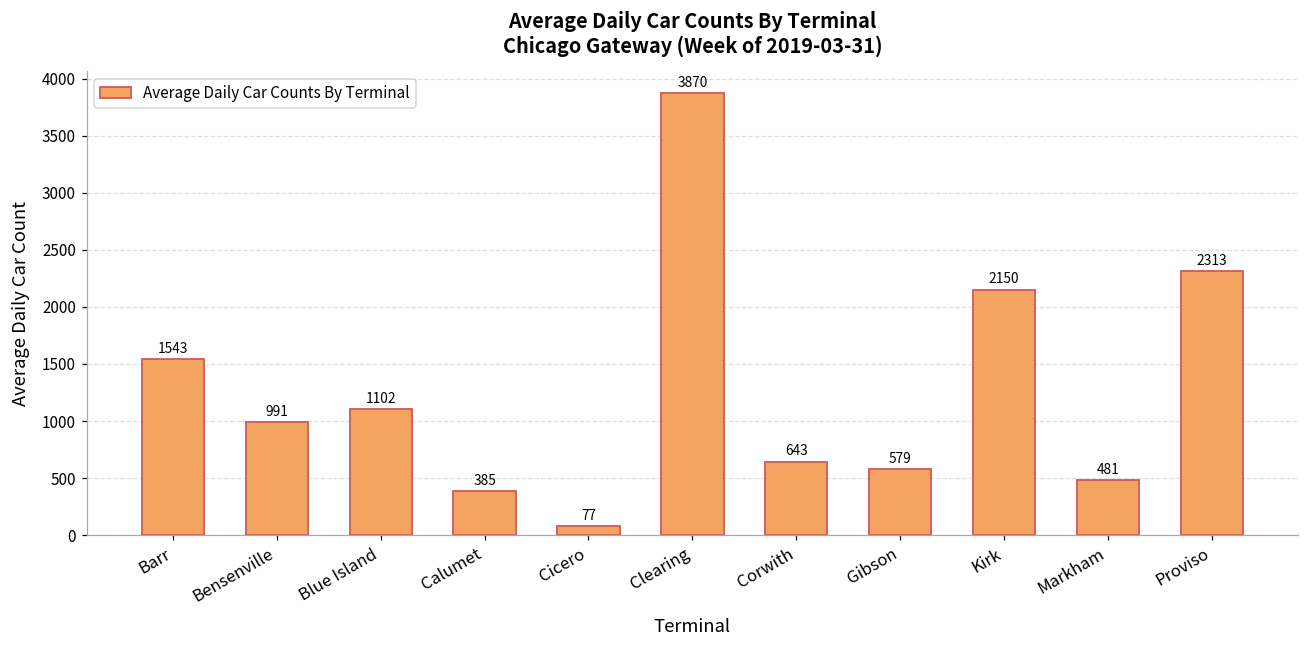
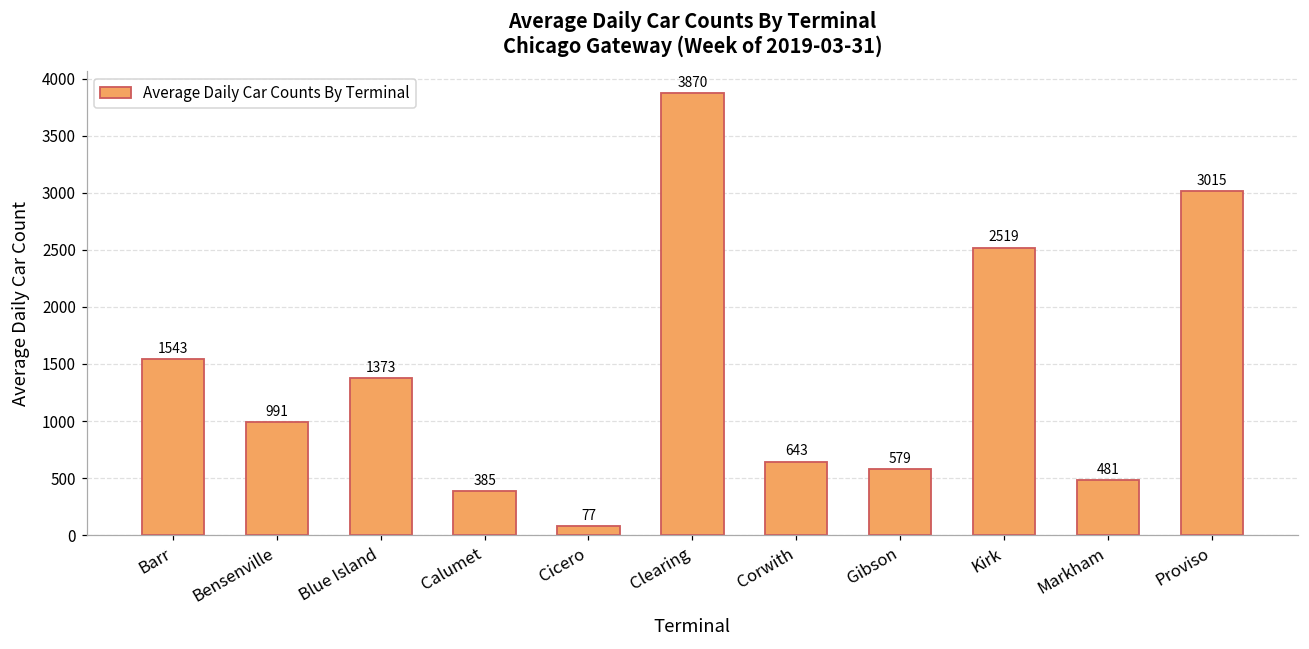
Blue Island: 1102 -> 1373
Kirk: 2150 -> 2519
Proviso: 2313 -> 3015
